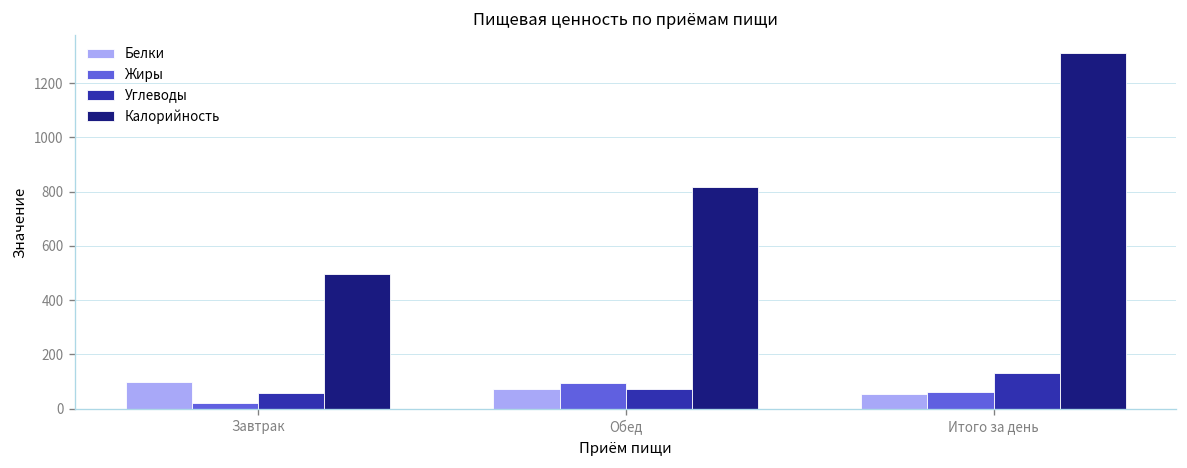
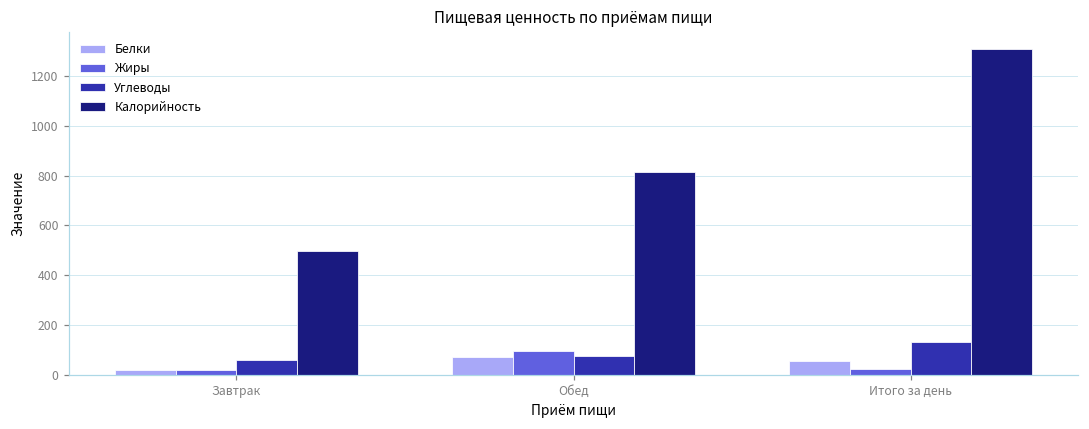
Белки, Завтрак: 100 -> 20
Жиры, Итого за день: 60 -> 20
